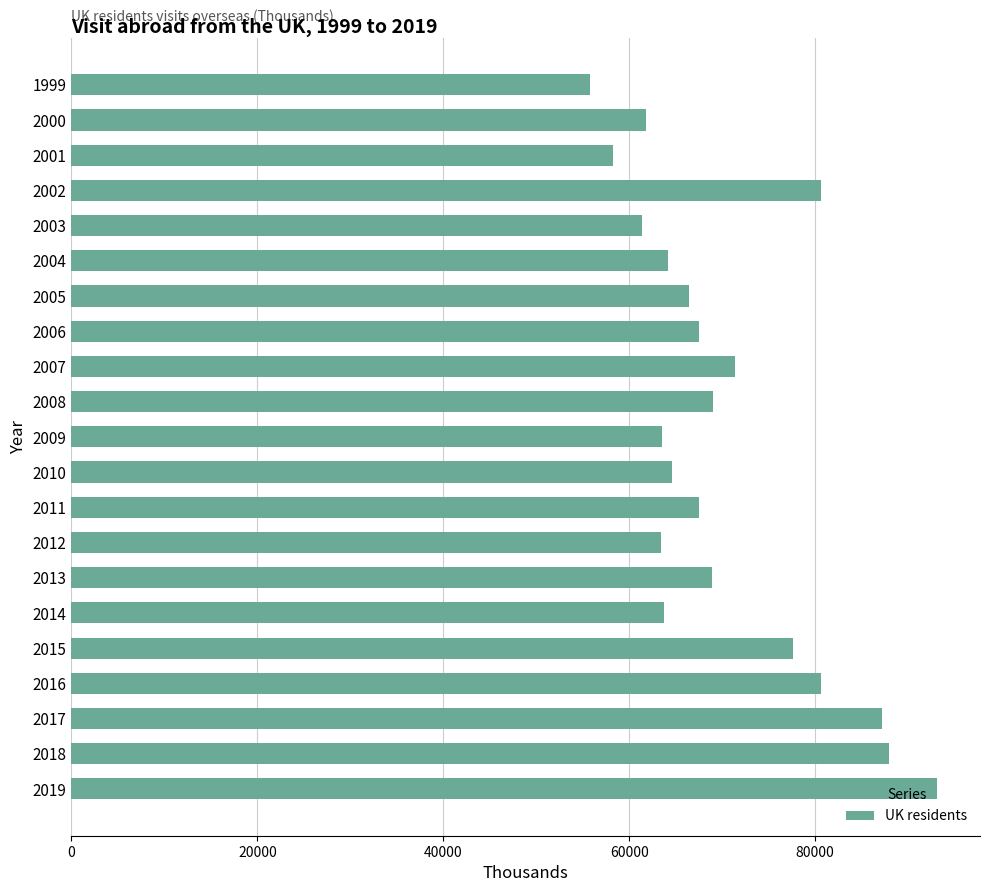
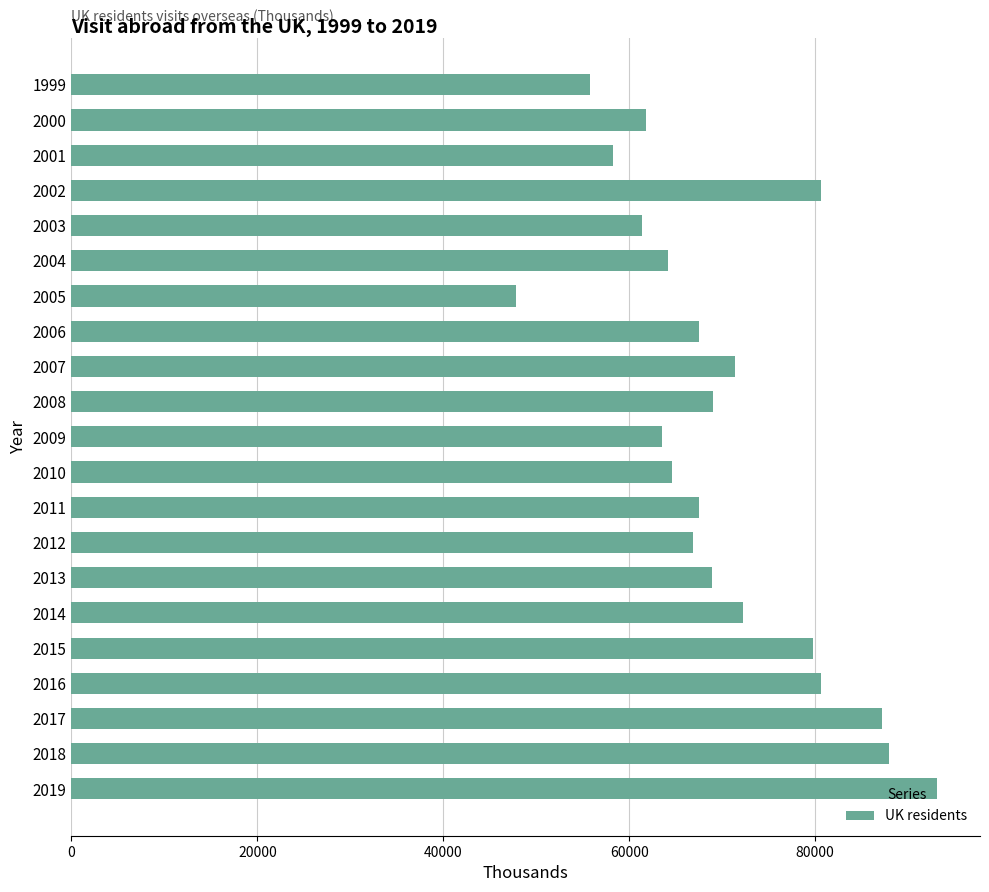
2005: 66000 -> 48000
2012: 63000 -> 67000
2014: 64000 -> 72000
2015: 78000 -> 80000
